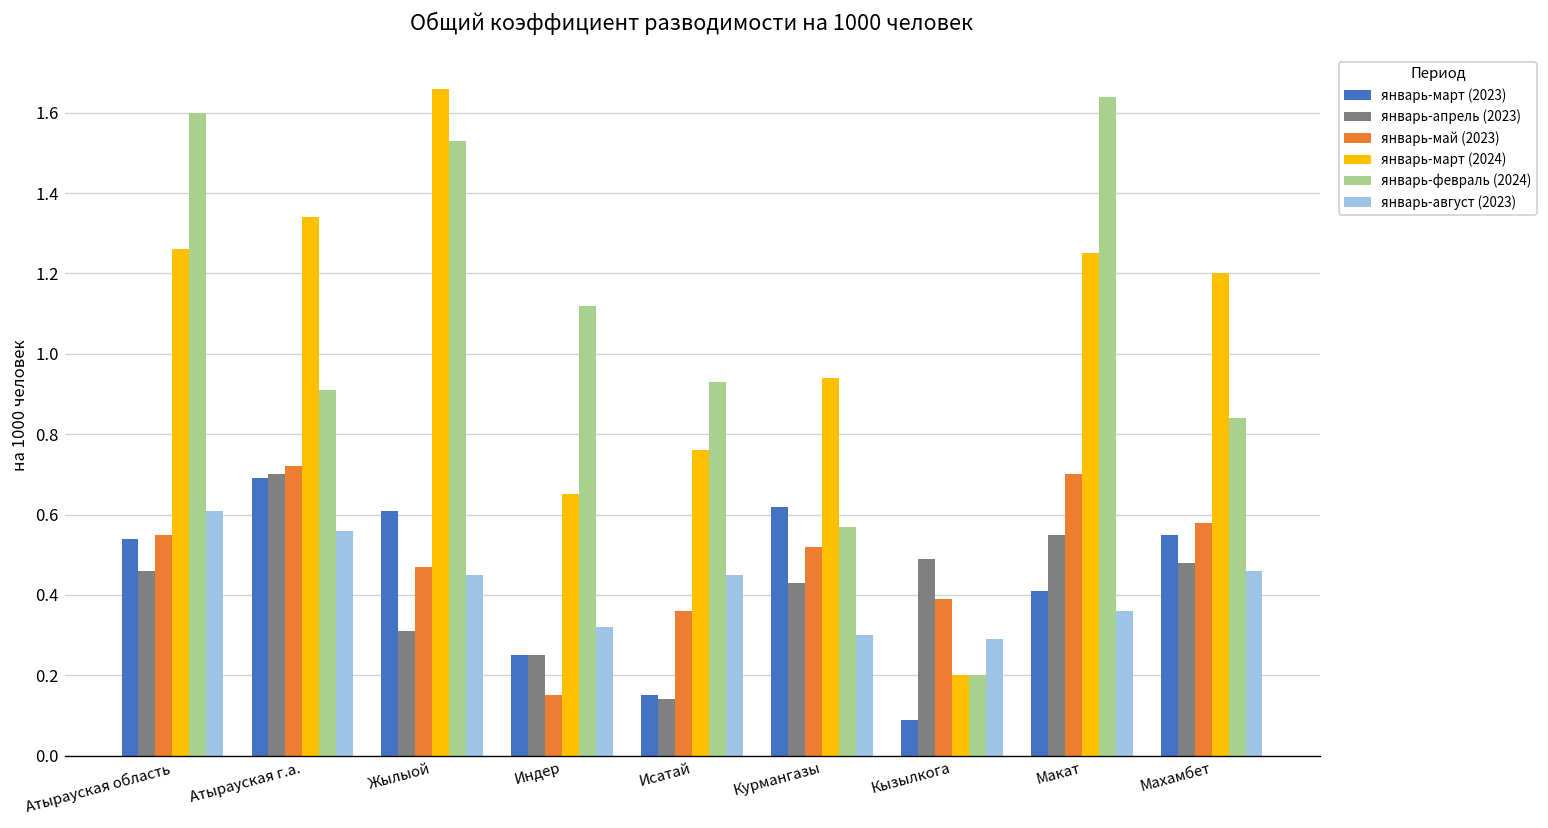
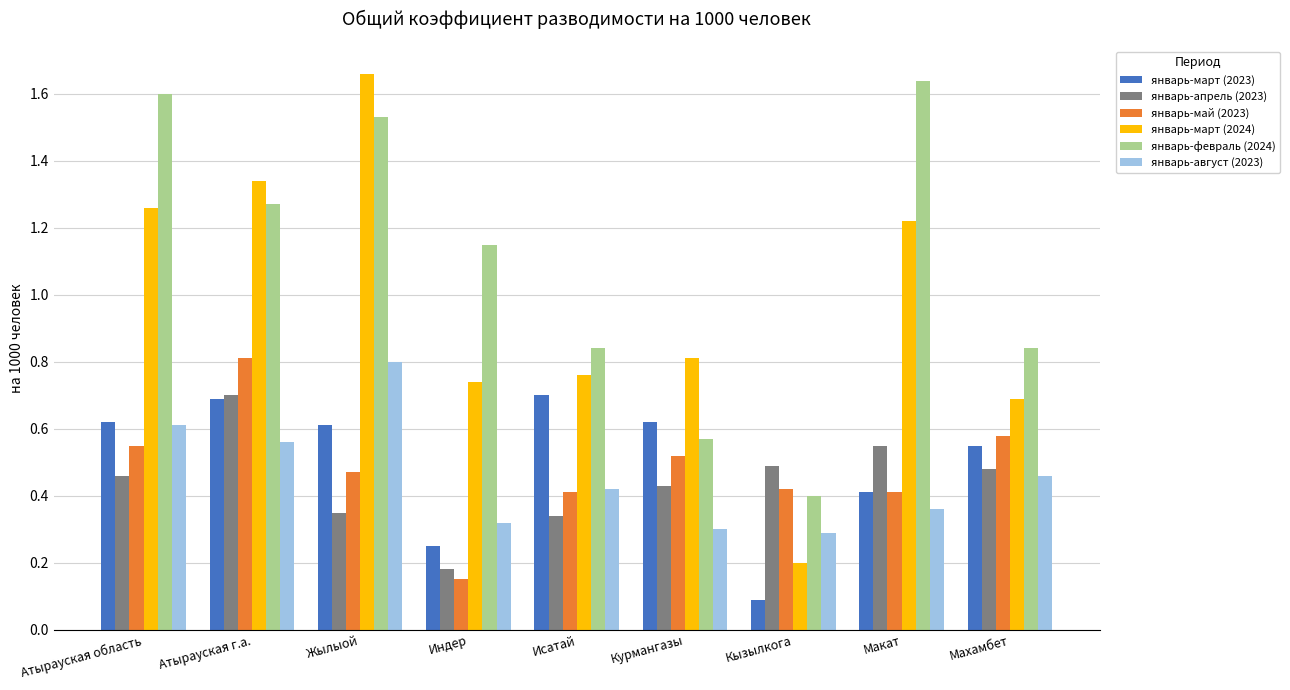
январь-март (2023), Атырауская область: 0.54 -> 0.62
январь-май (2023), Атырауская г.а.: 0.72 -> 0.81
январь-февраль (2024), Атырауская г.а.: 0.91 -> 1.27
январь-апрель (2023), Жылыой: 0.31 -> 0.35
январь-август (2023), Жылыой: 0.45 -> 0.80
январь-апрель (2023), Индер: 0.25 -> 0.18
январь-март (2024), Индер: 0.65 -> 0.74
январь-февраль (2024), Индер: 1.12 -> 1.15
январь-март (2023), Исатай: 0.15 -> 0.70
январь-апрель (2023), Исатай: 0.14 -> 0.34
январь-май (2023), Исатай: 0.36 -> 0.41
январь-февраль (2024), Исатай: 0.93 -> 0.84
январь-август (2023), Исатай: 0.45 -> 0.42
январь-март (2024), Курмангазы: 0.94 -> 0.81
январь-май (2023), Кызылкога: 0.39 -> 0.42
январь-февраль (2024), Кызылкога: 0.2 -> 0.4
январь-май (2023), Макат: 0.70 -> 0.41
январь-март (2024), Макат: 1.25 -> 1.22
январь-март (2024), Махамбет: 1.20 -> 0.69
